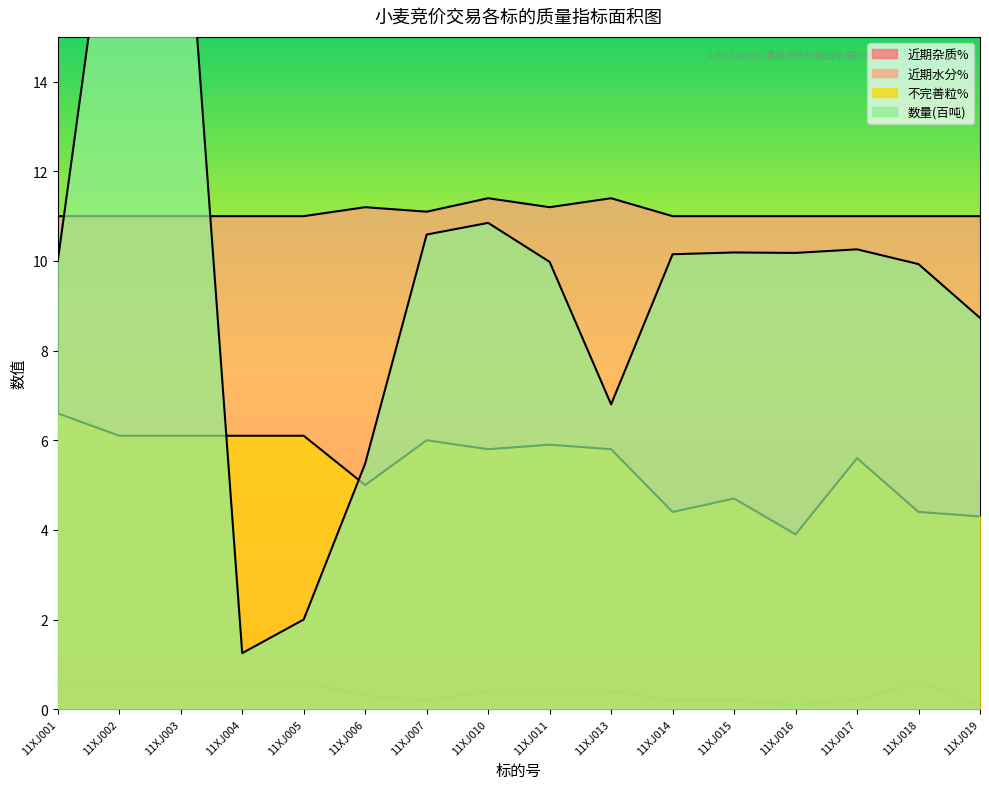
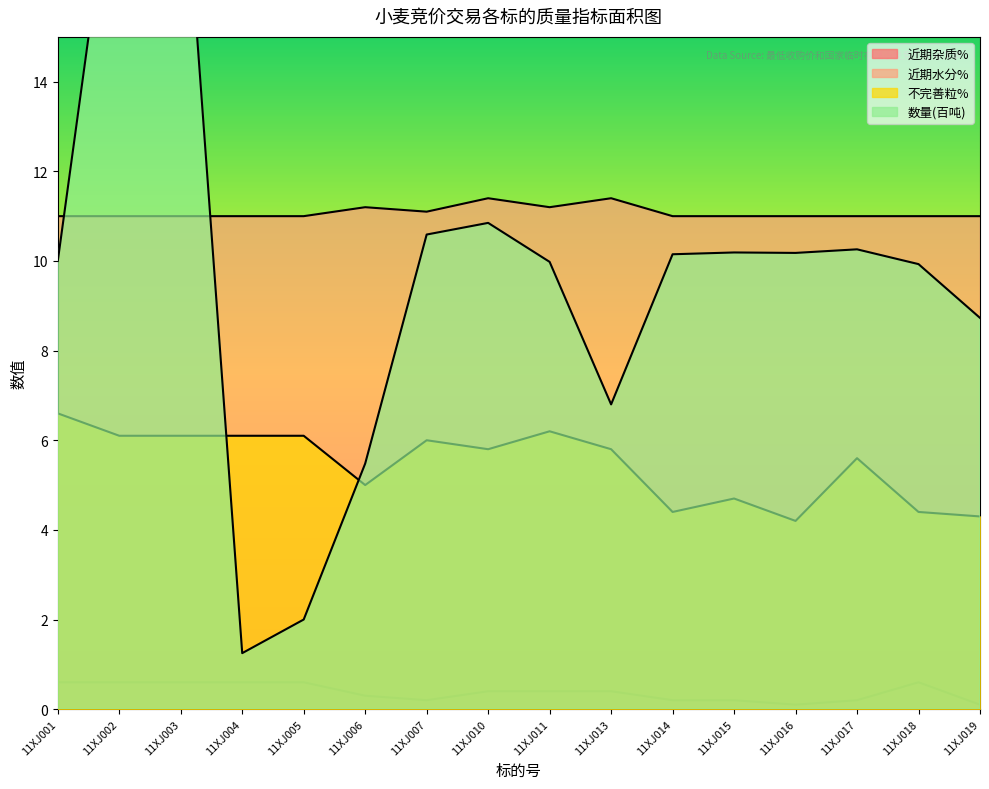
不完善粒%, 11XJ011: 5.9 -> 6.2
不完善粒%, 11XJ016: 3.9 -> 4.2
